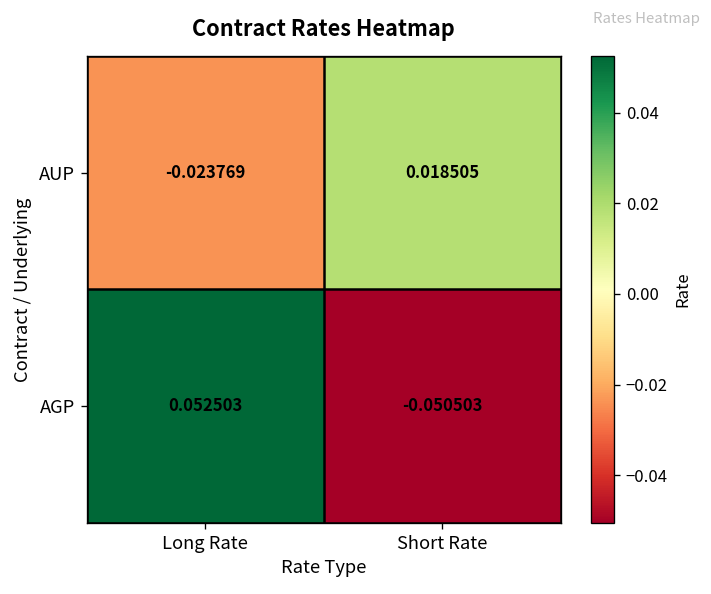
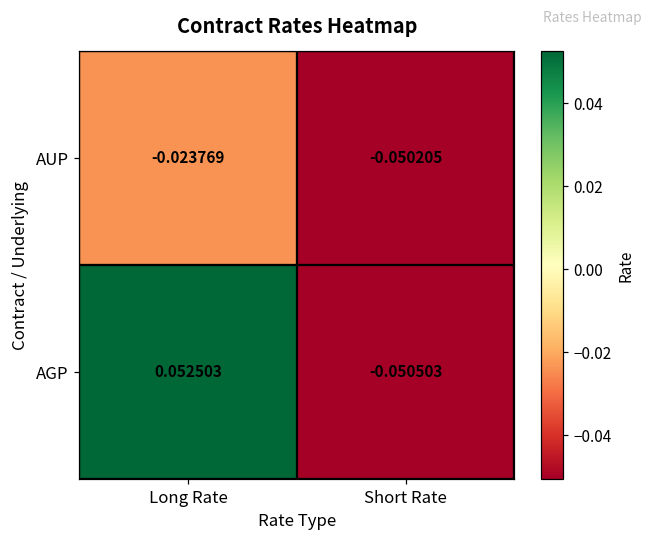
AUP, Short Rate: 0.018505 -> -0.050205
